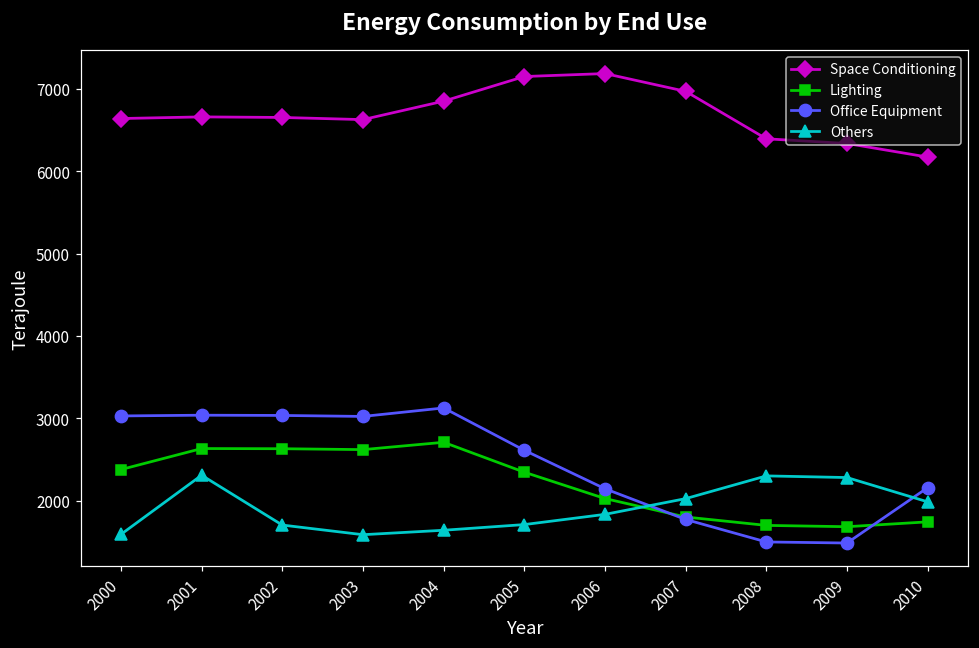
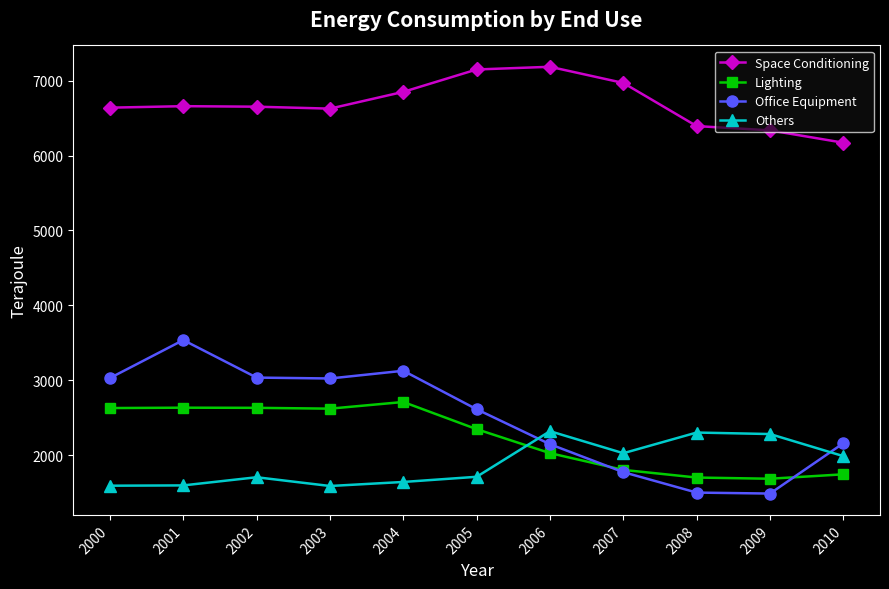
Lighting, 2000: 2400 -> 2600
Office Equipment, 2001: 3000 -> 3500
Others, 2001: 2300 -> 1600
Others, 2006: 1800 -> 2300
